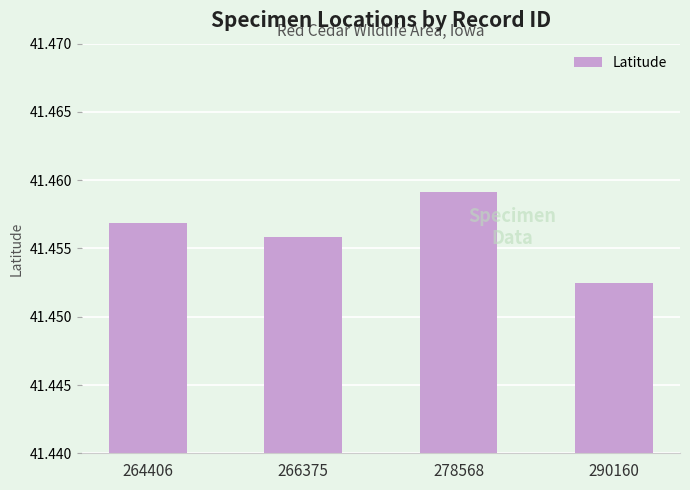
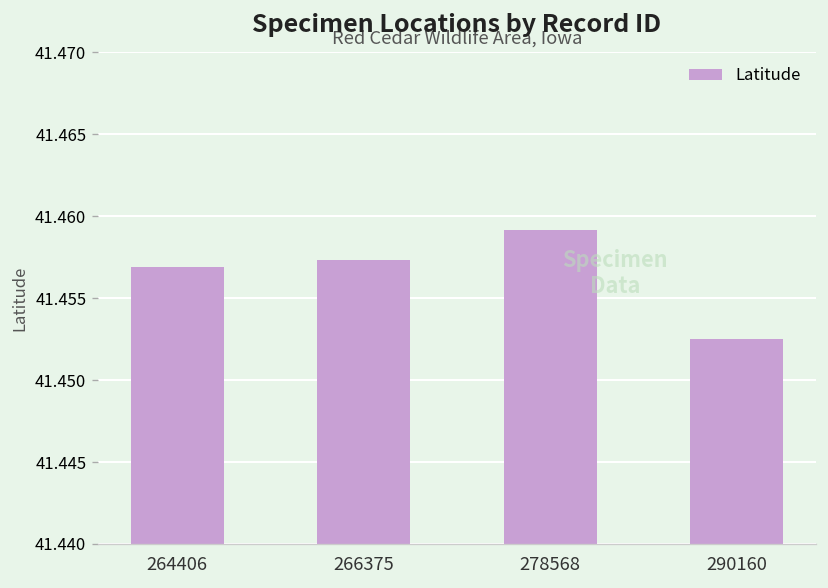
266375: 41.4559 -> 41.4573
